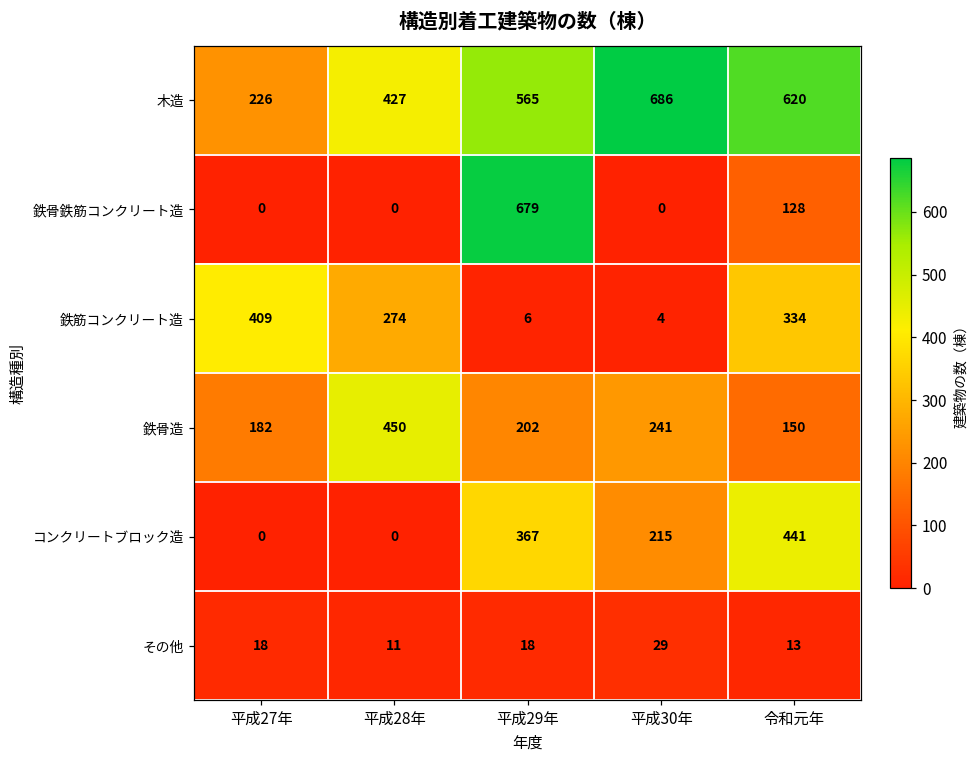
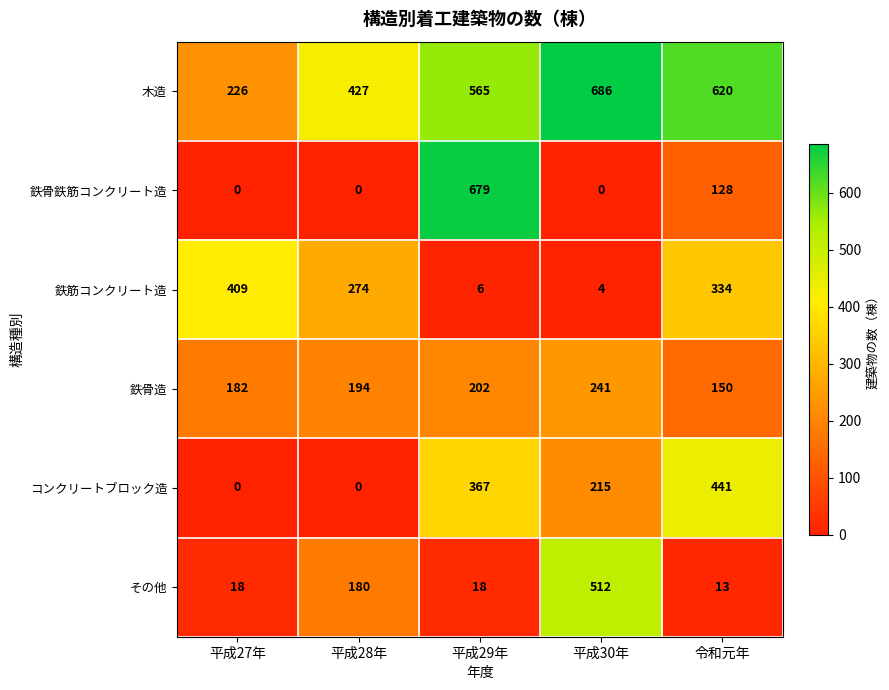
鉄骨造, 平成28年: 450 -> 194
その他, 平成28年: 11 -> 180
その他, 平成30年: 29 -> 512
